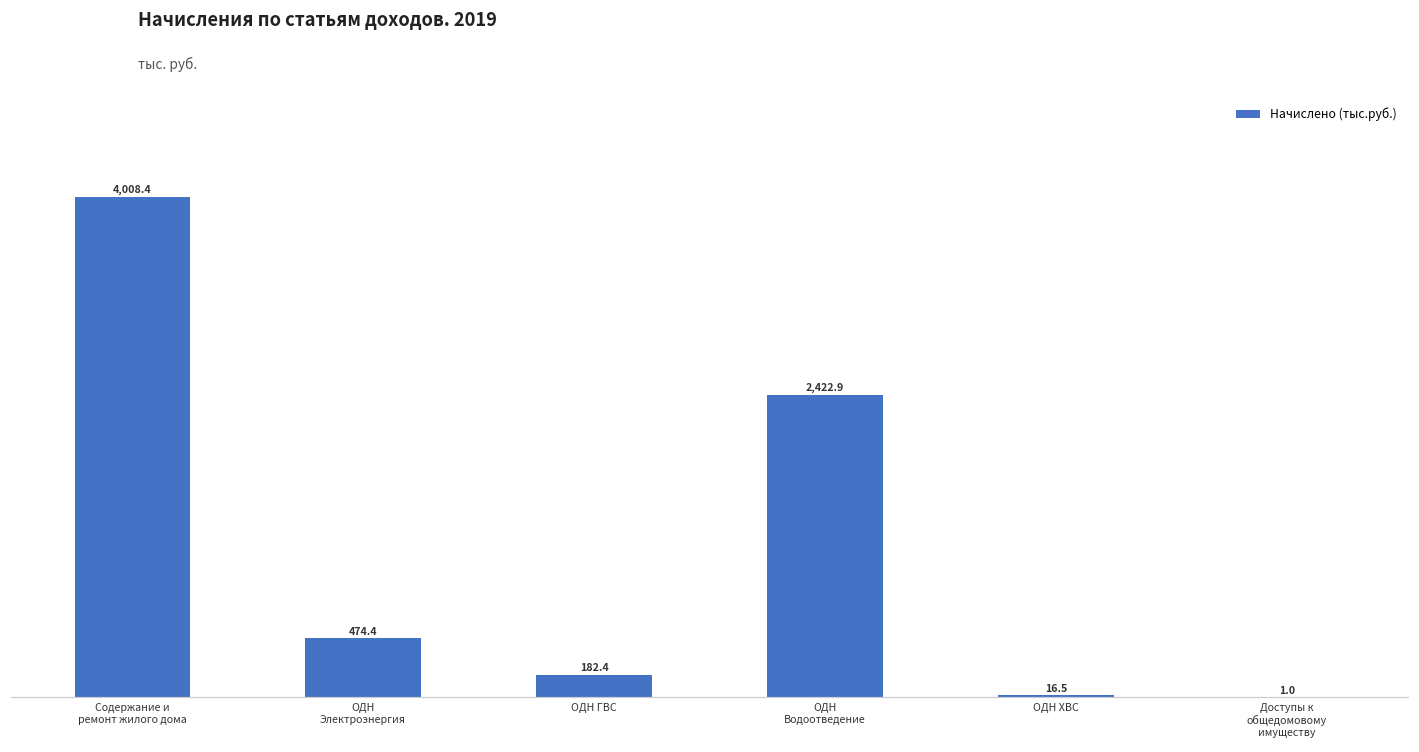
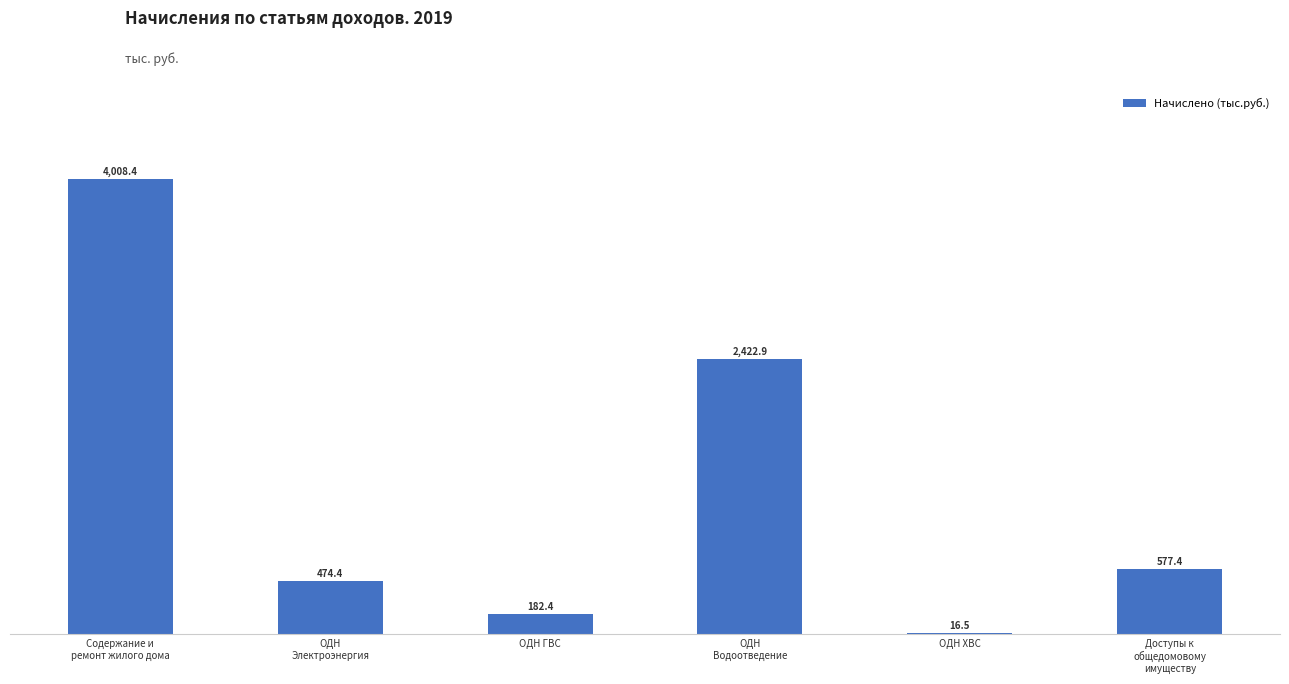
Доступы к общедомовому имуществу: 1.0 -> 577.4
